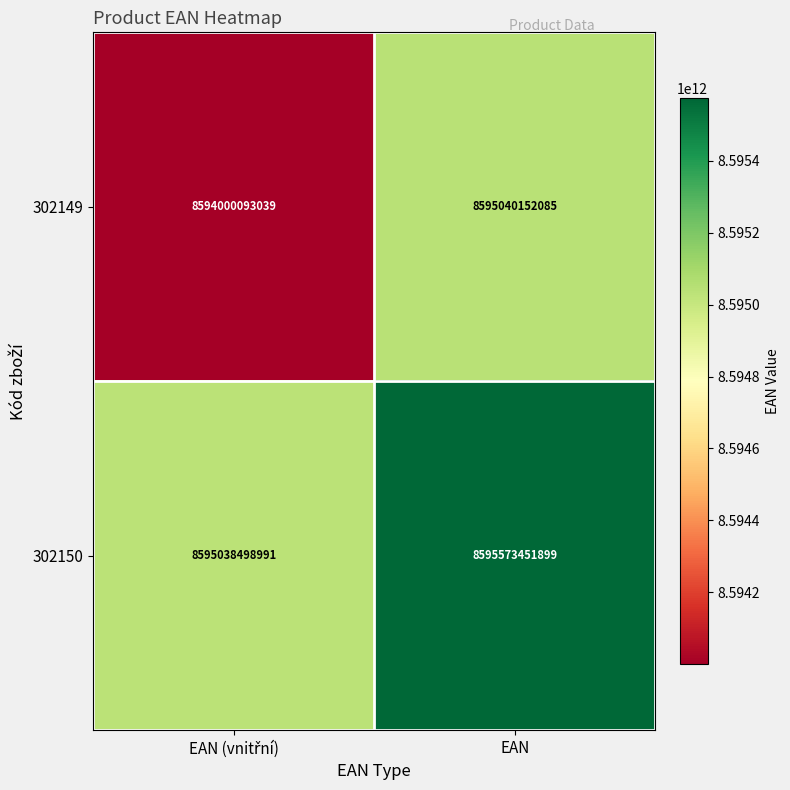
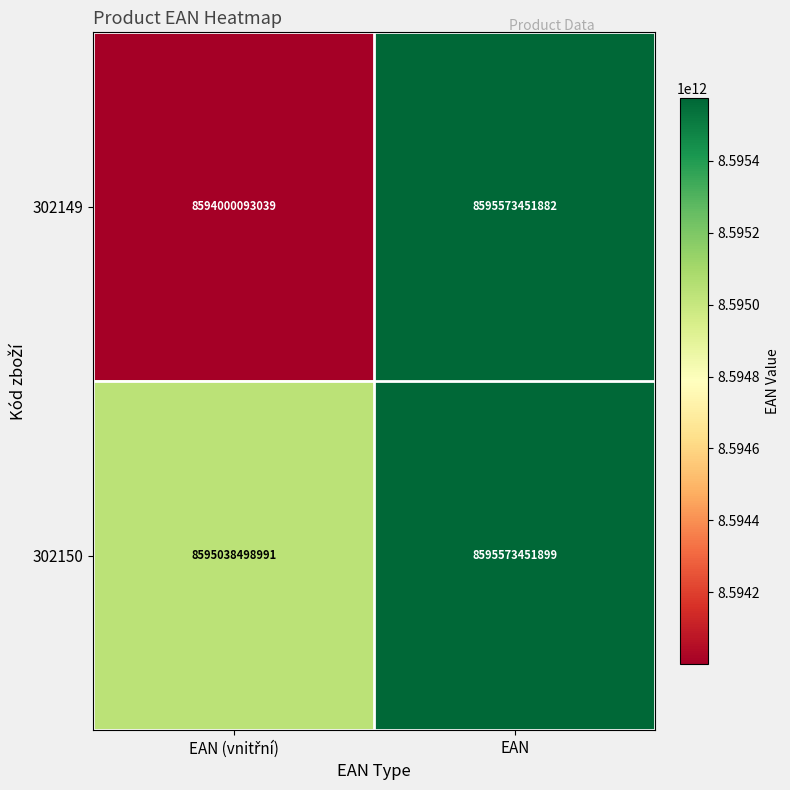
302149, EAN: 8595040152085 -> 8595573451882
